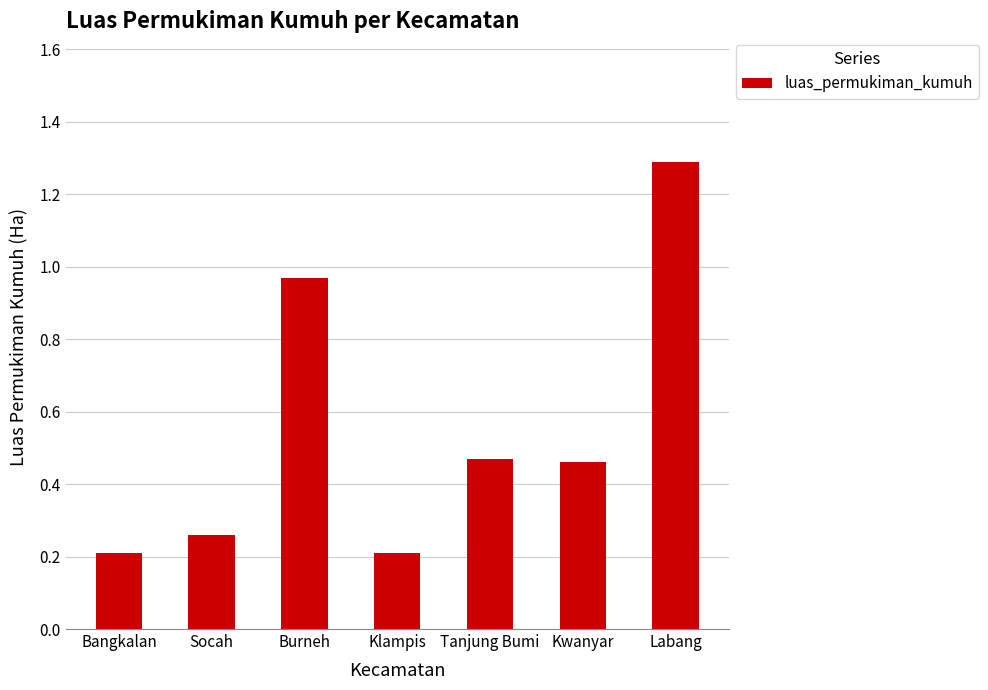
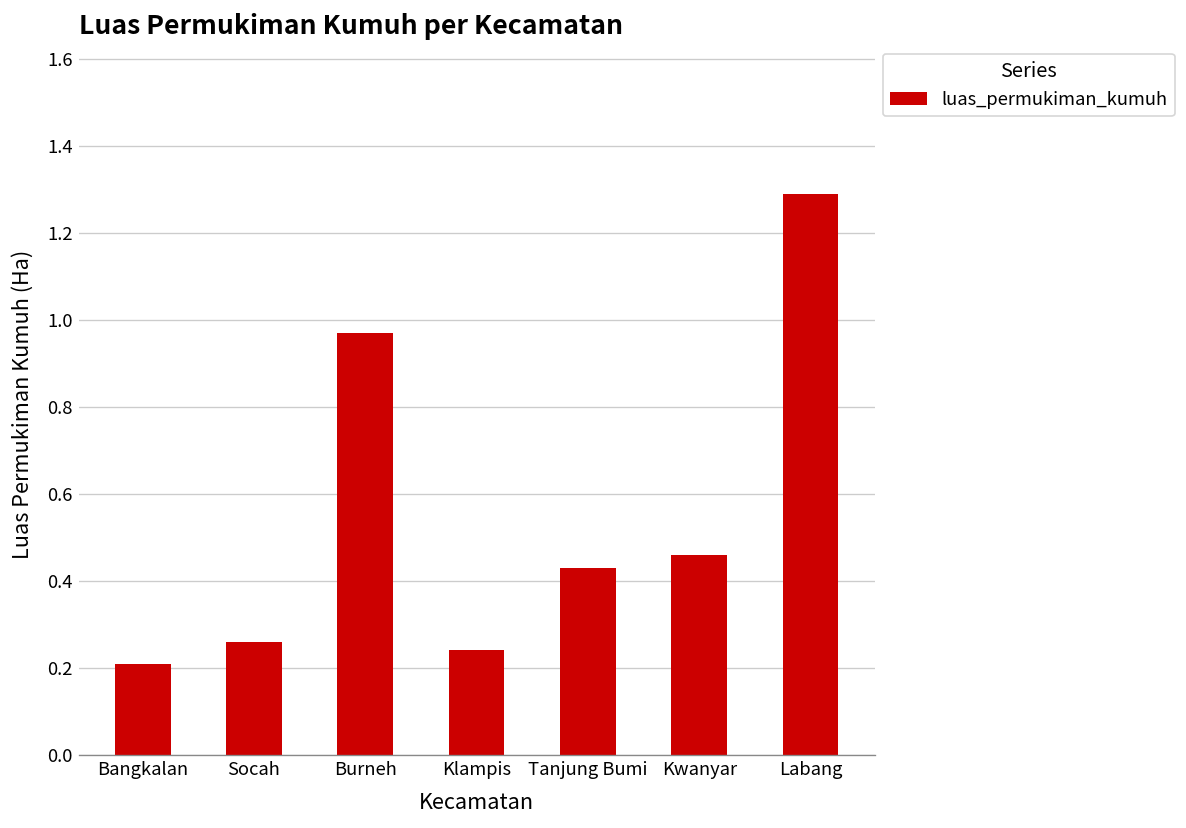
Klampis: 0.21 -> 0.24
Tanjung Bumi: 0.47 -> 0.43
